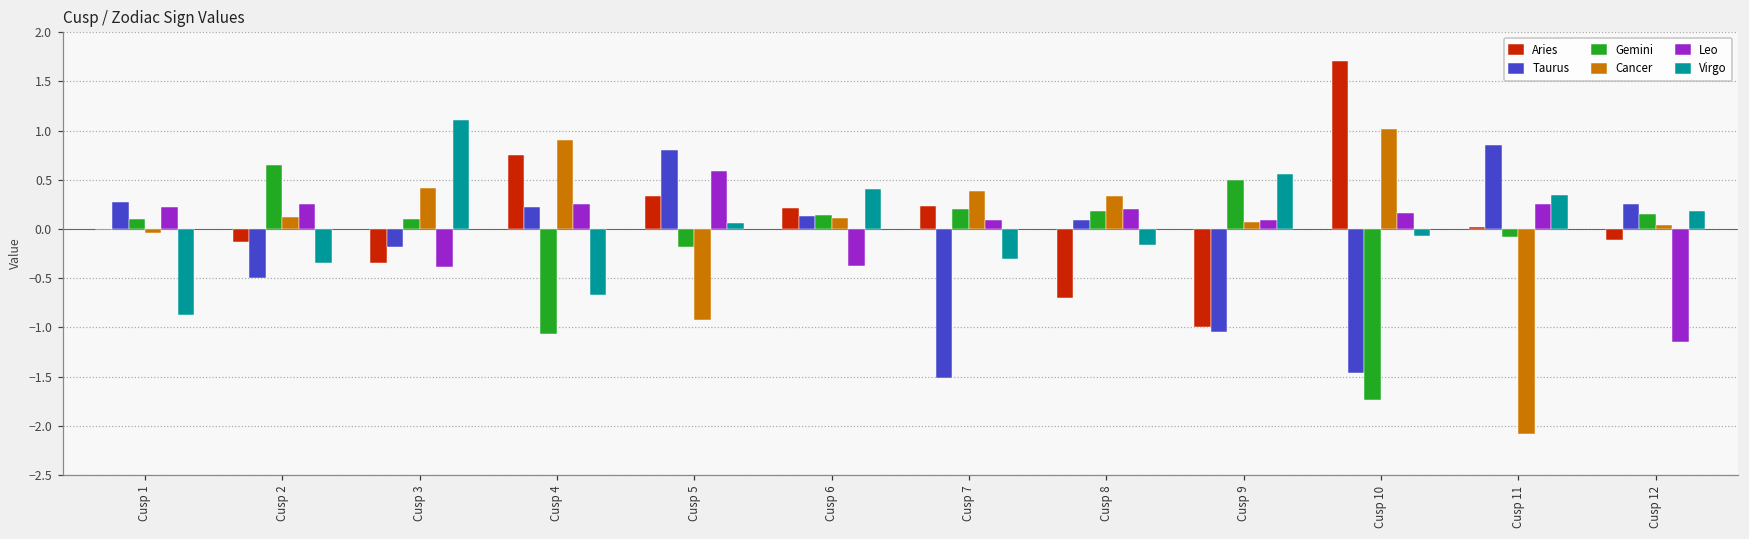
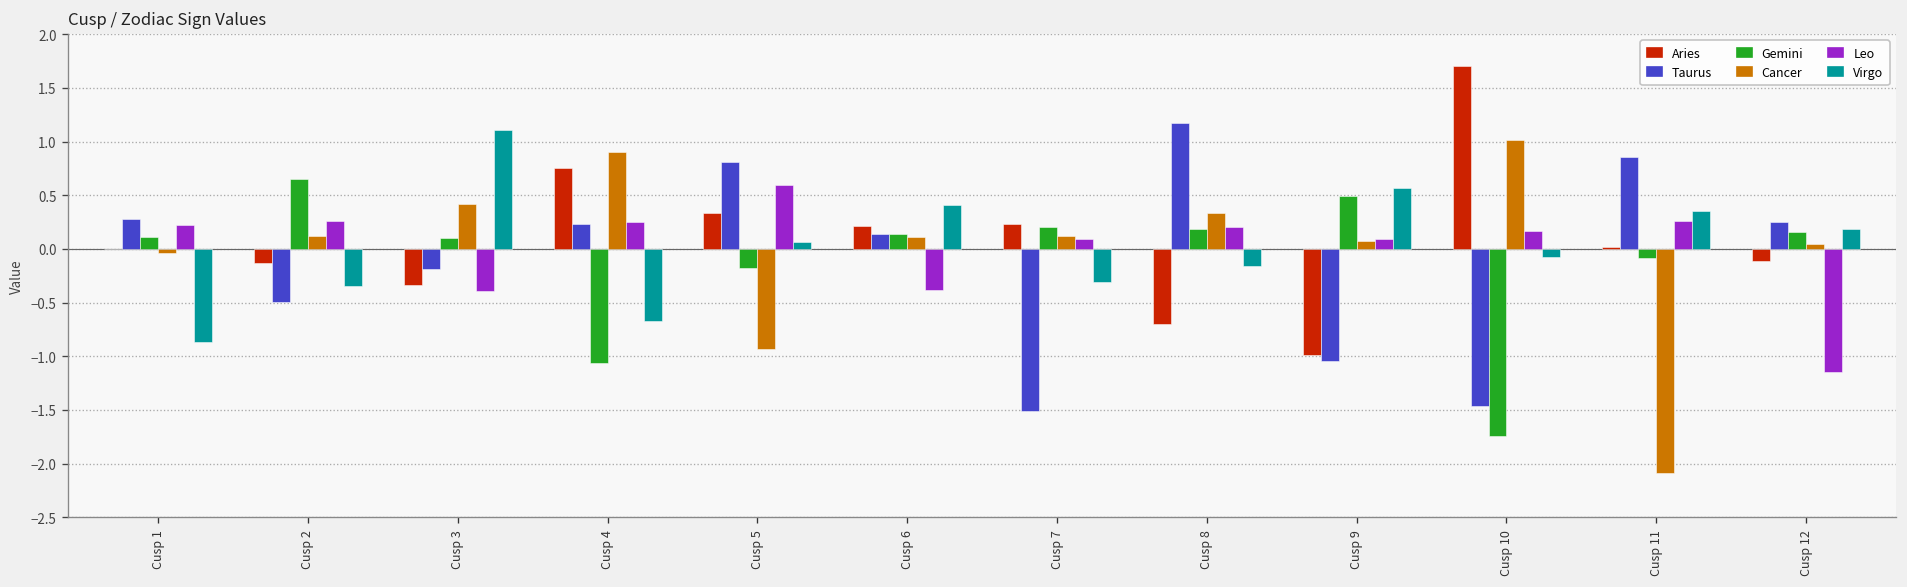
Cancer, Cusp 7: 0.4 -> 0.1
Taurus, Cusp 8: 0.1 -> 1.2
